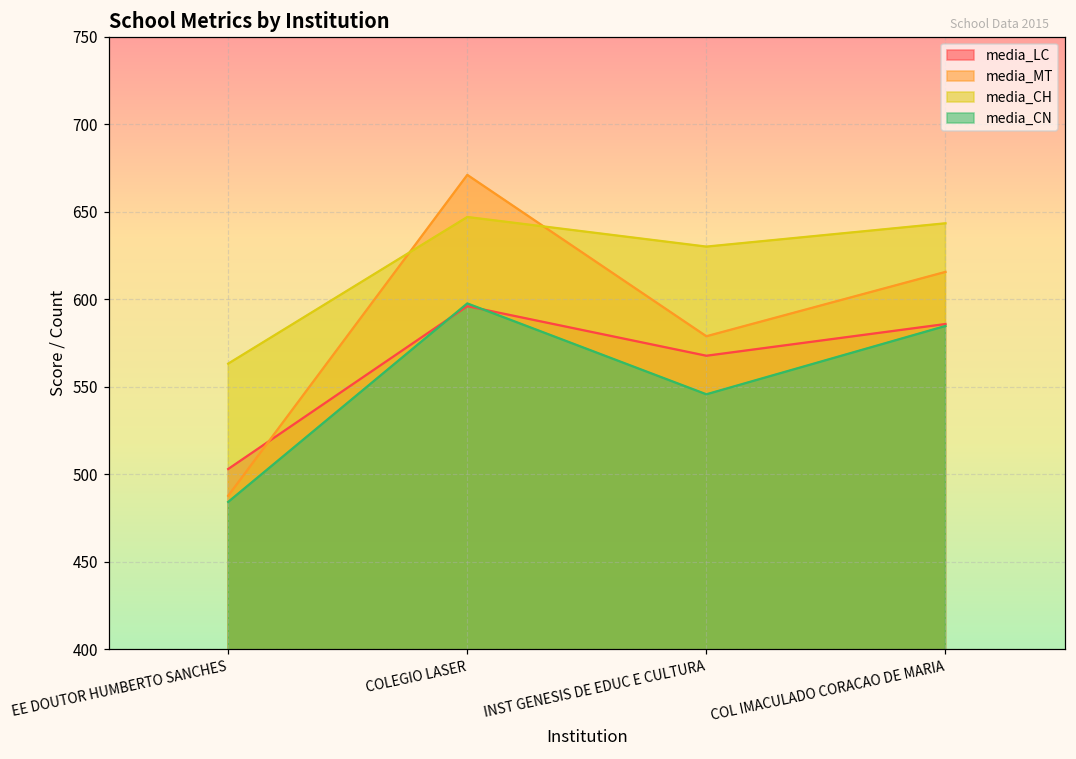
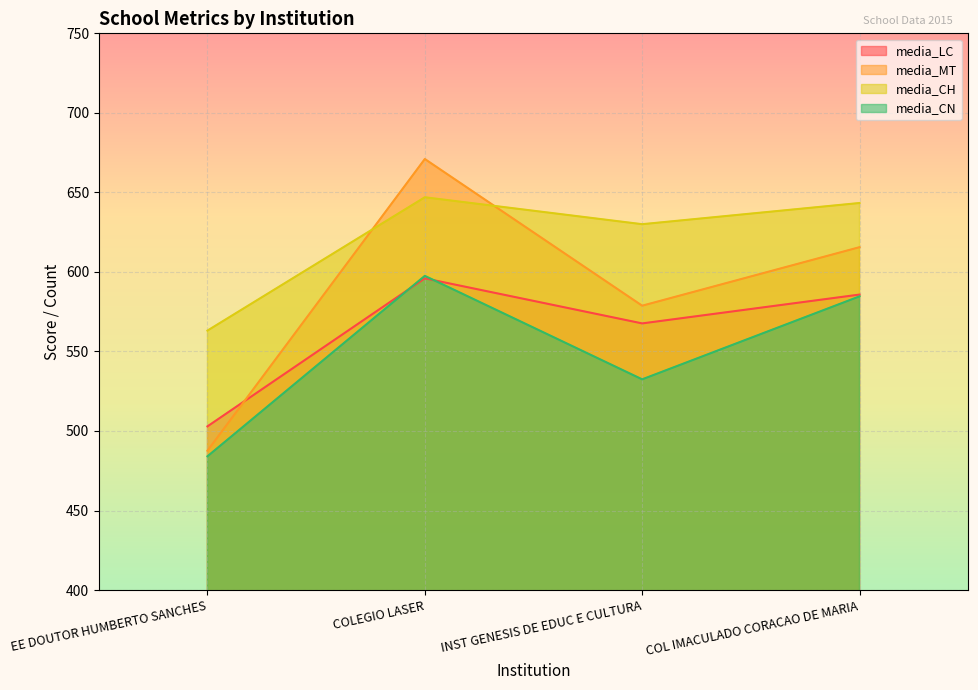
media_CN, INST GENESIS DE EDUC E CULTURA: 546 -> 532
